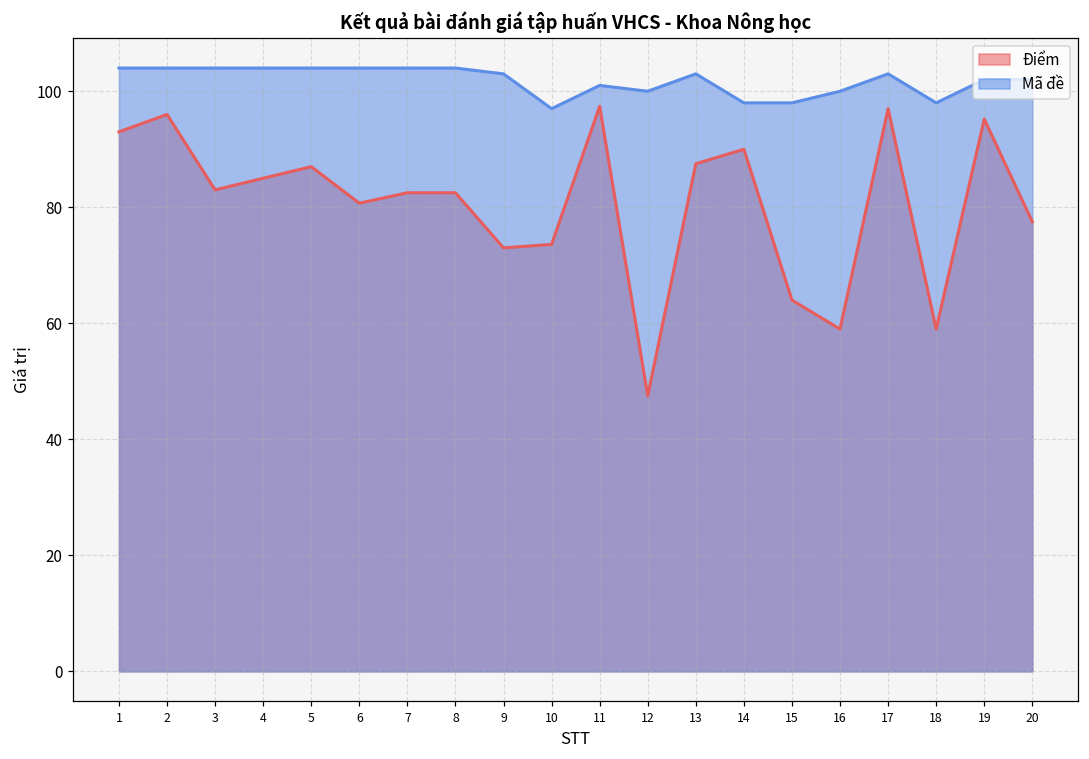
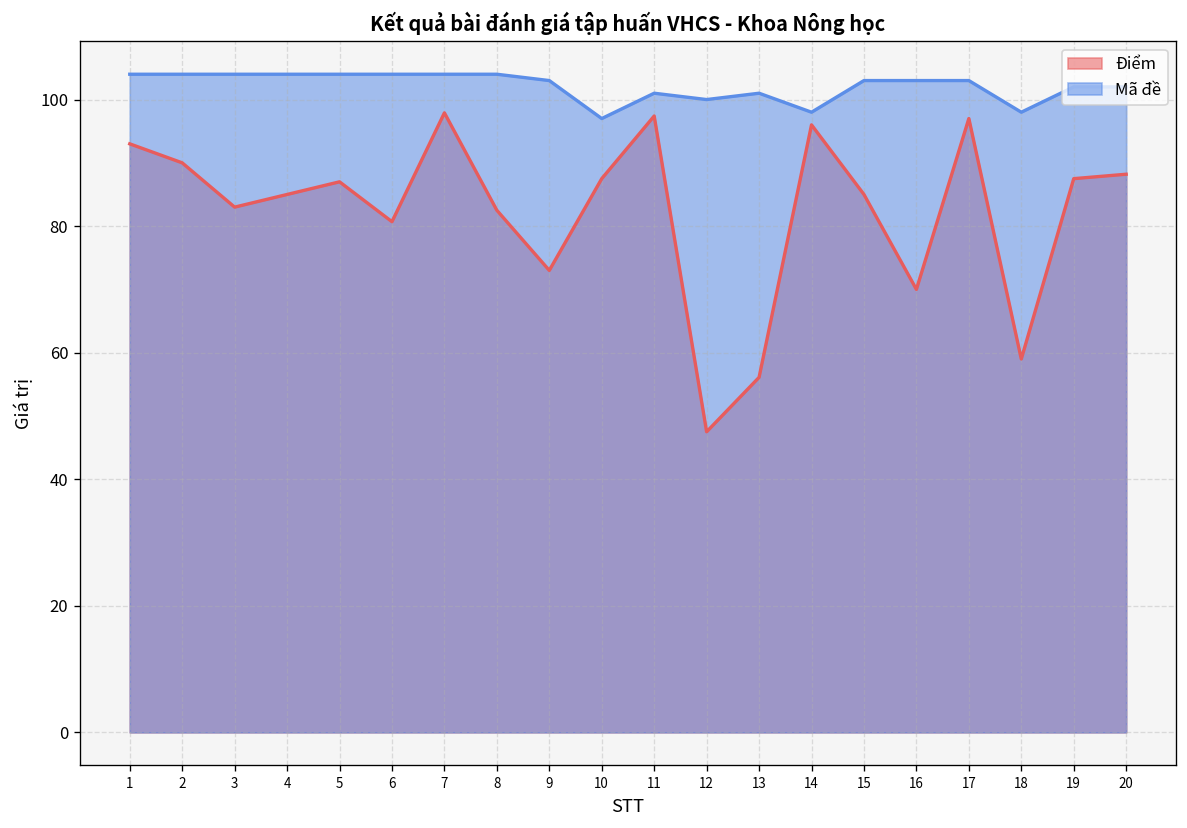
Điểm, 2: 96 -> 90
Điểm, 7: 83 -> 98
Điểm, 10: 74 -> 88
Điểm, 13: 88 -> 56
Mã đề, 13: 103 -> 101
Điểm, 14: 90 -> 96
Điểm, 15: 64 -> 85
Mã đề, 15: 98 -> 103
Điểm, 16: 59 -> 70
Mã đề, 16: 100 -> 103
Điểm, 19: 95 -> 88
Điểm, 20: 78 -> 88
